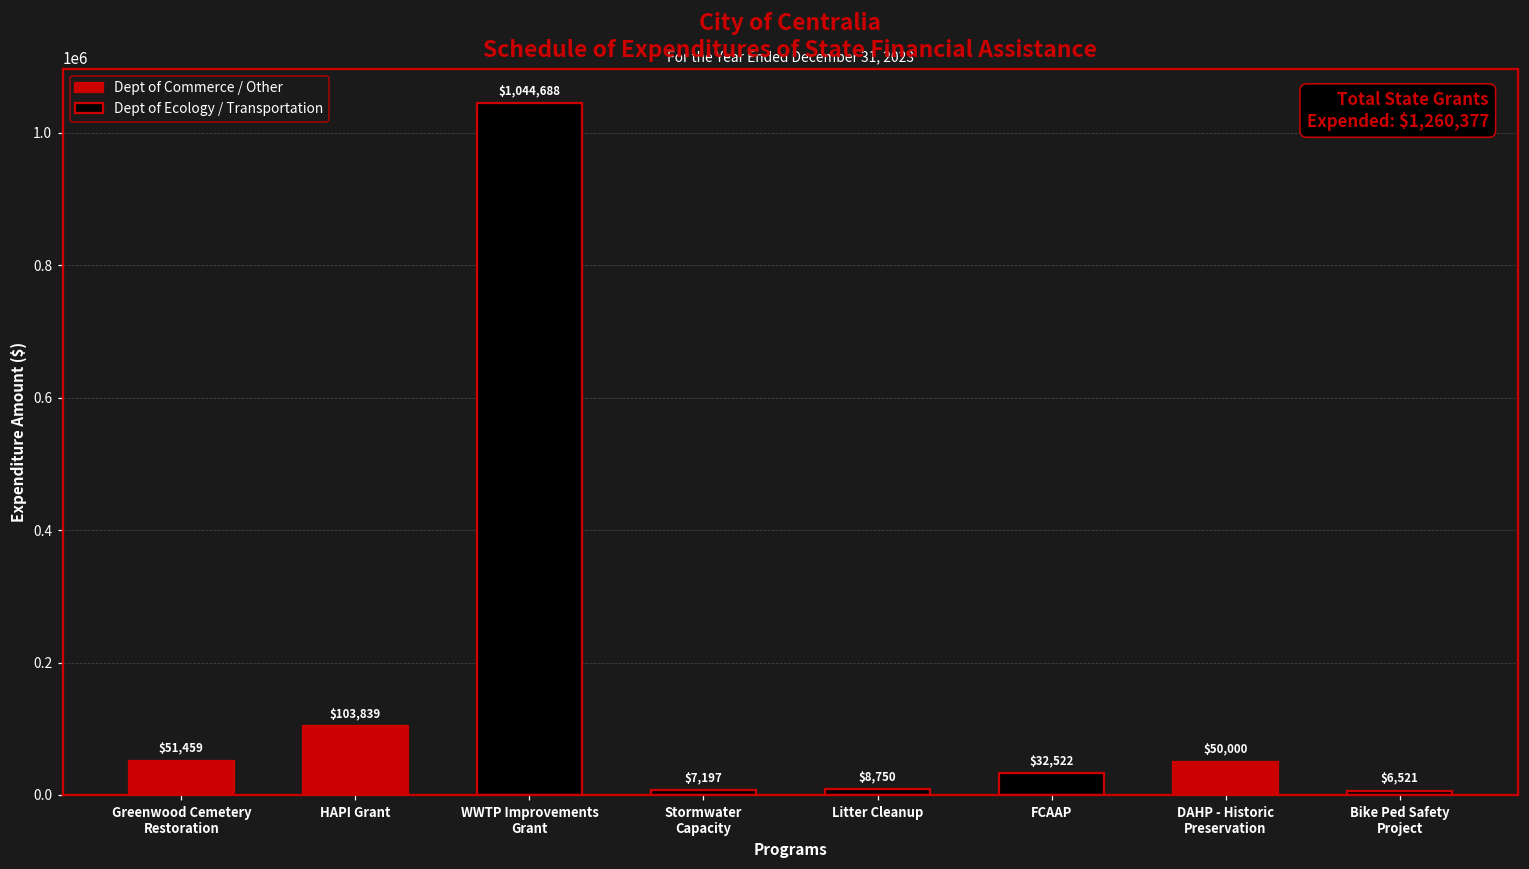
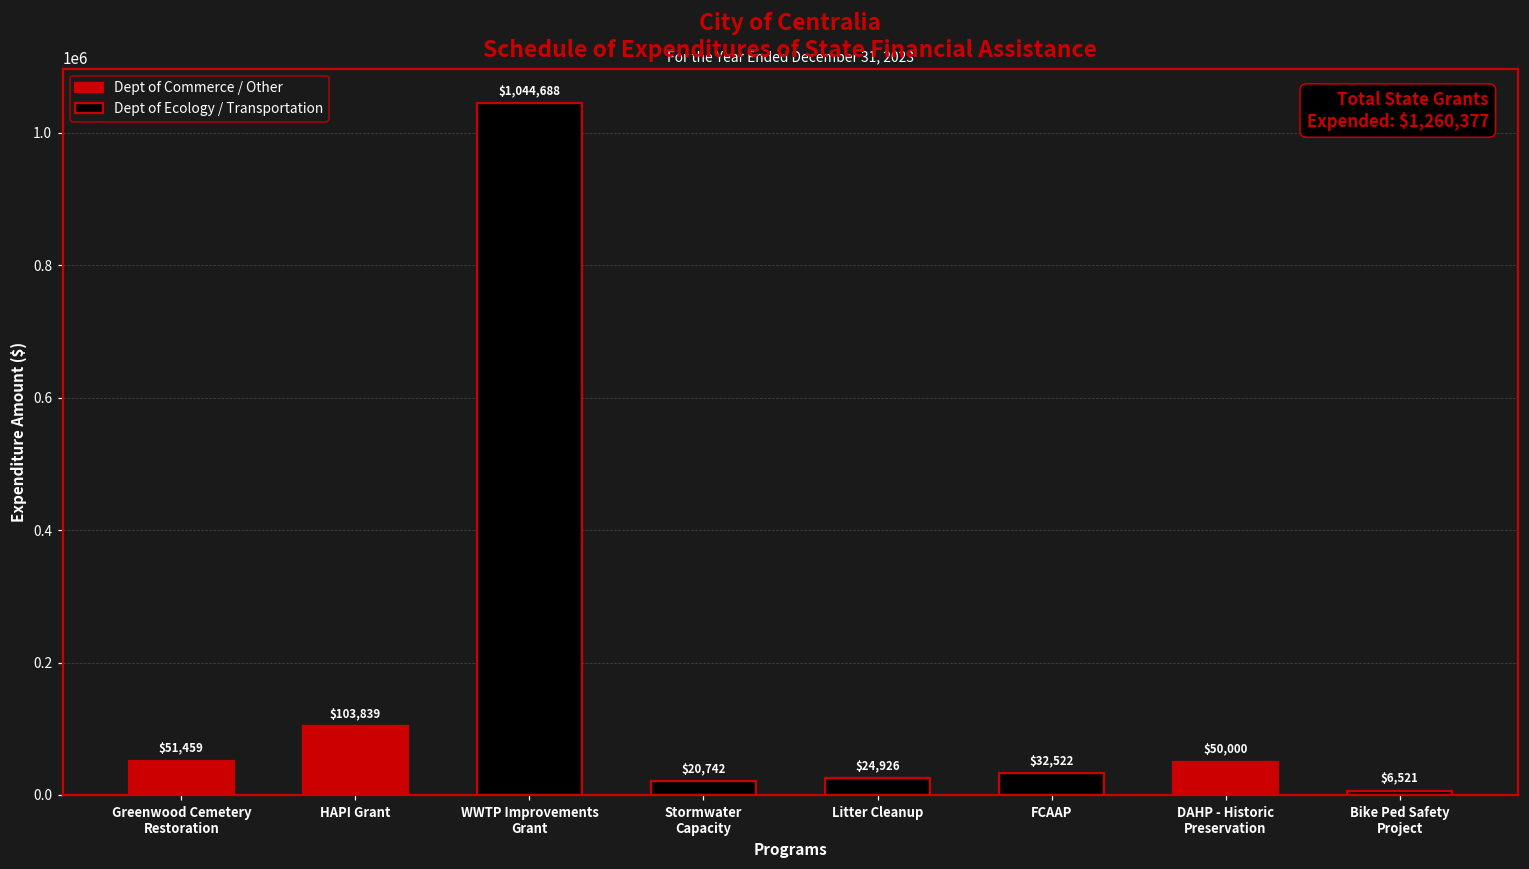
Dept of Commerce / Other, Stormwater Capacity: $7,197 -> $20,742
Dept of Ecology / Transportation, Litter Cleanup: $8,750 -> $24,926
